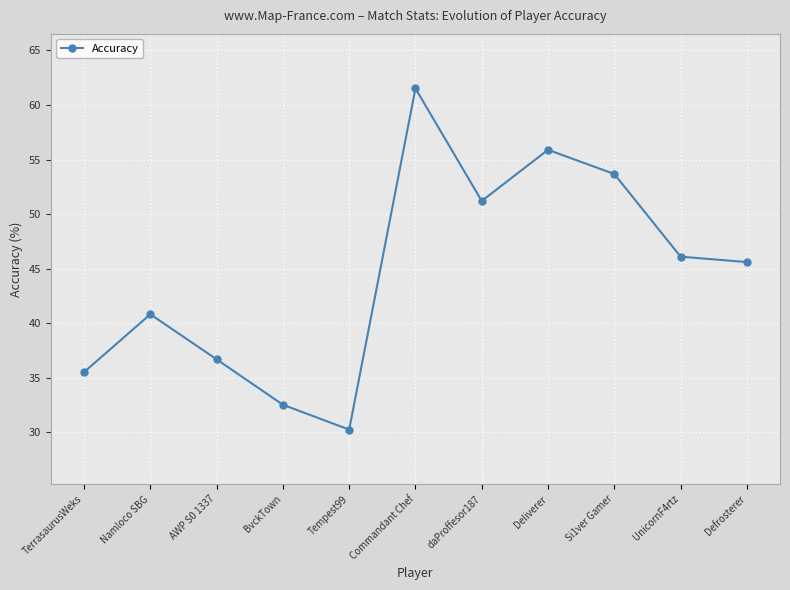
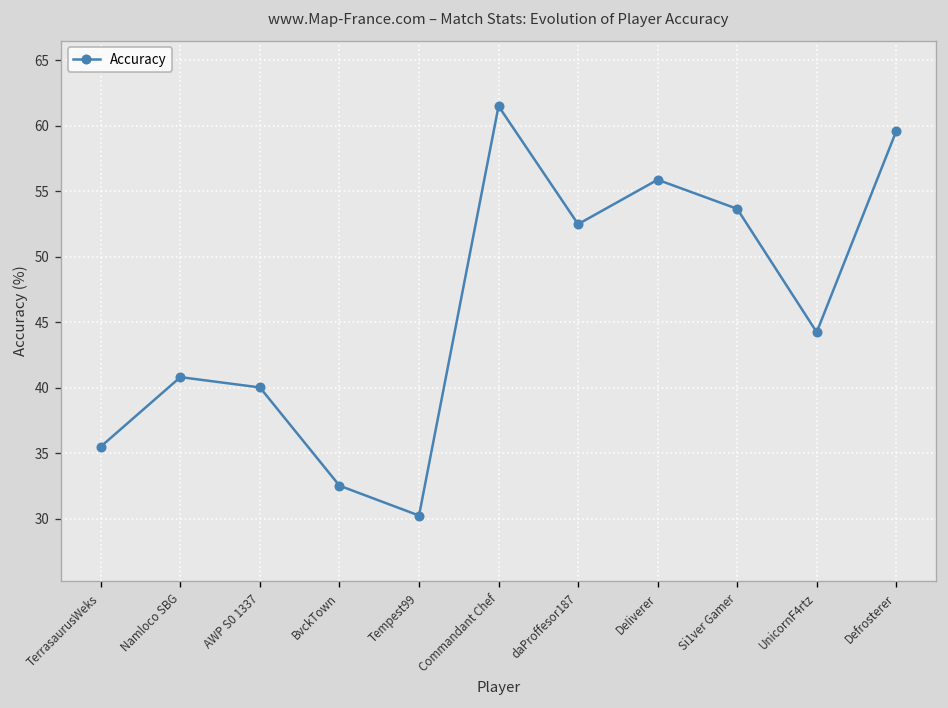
AWP S0 1337: 36.7 -> 40.0
daProffesor187: 51.2 -> 52.5
UnicornF4rtz: 46.1 -> 44.3
Defrosterer: 45.6 -> 59.6
